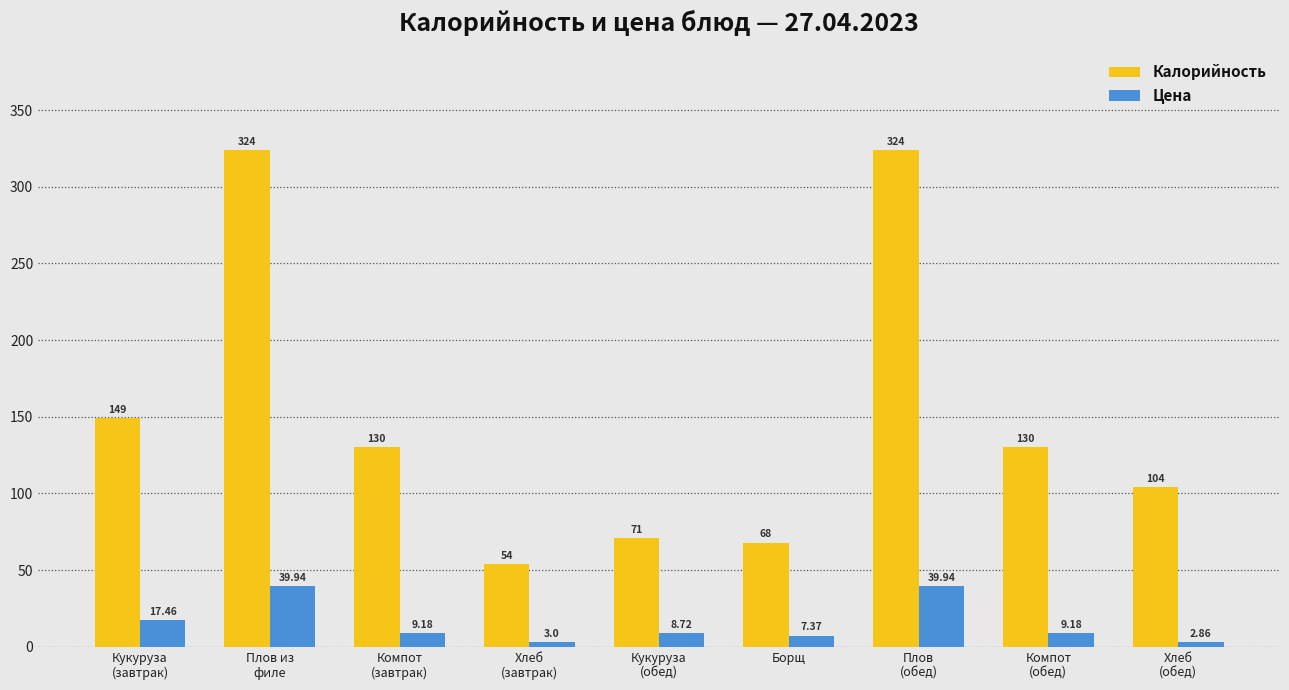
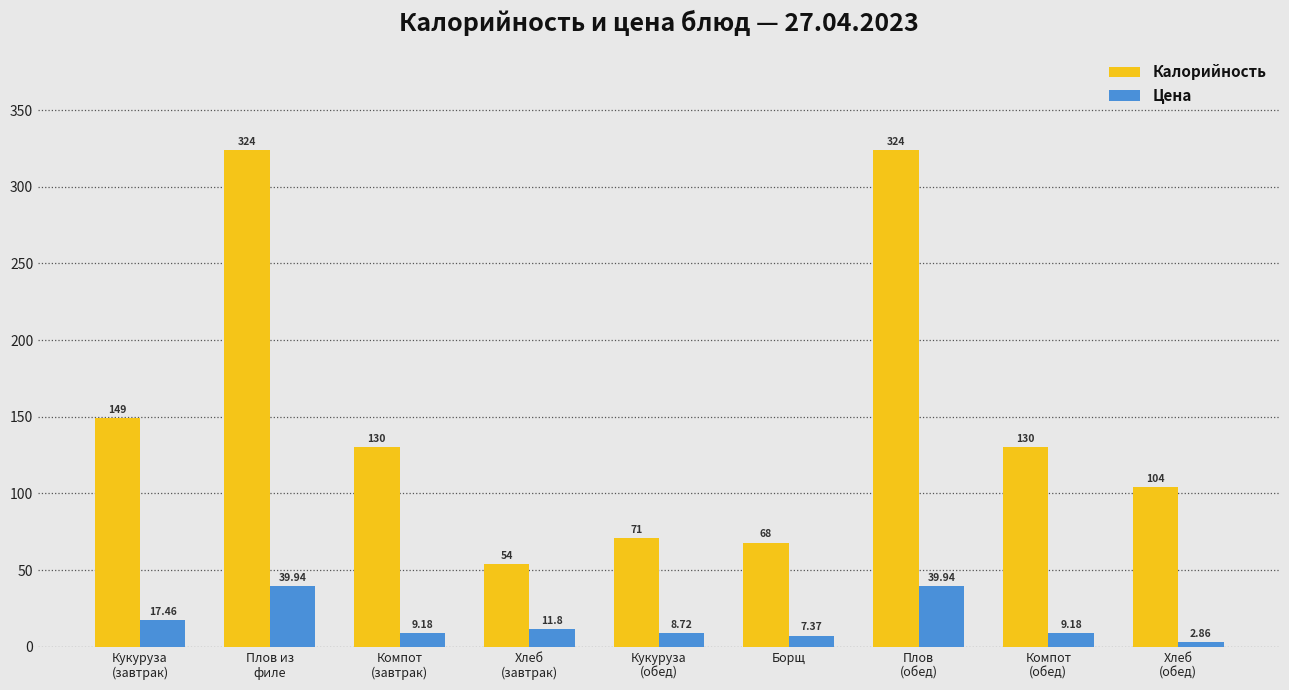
Цена, Хлеб (завтрак): 3.0 -> 11.8
